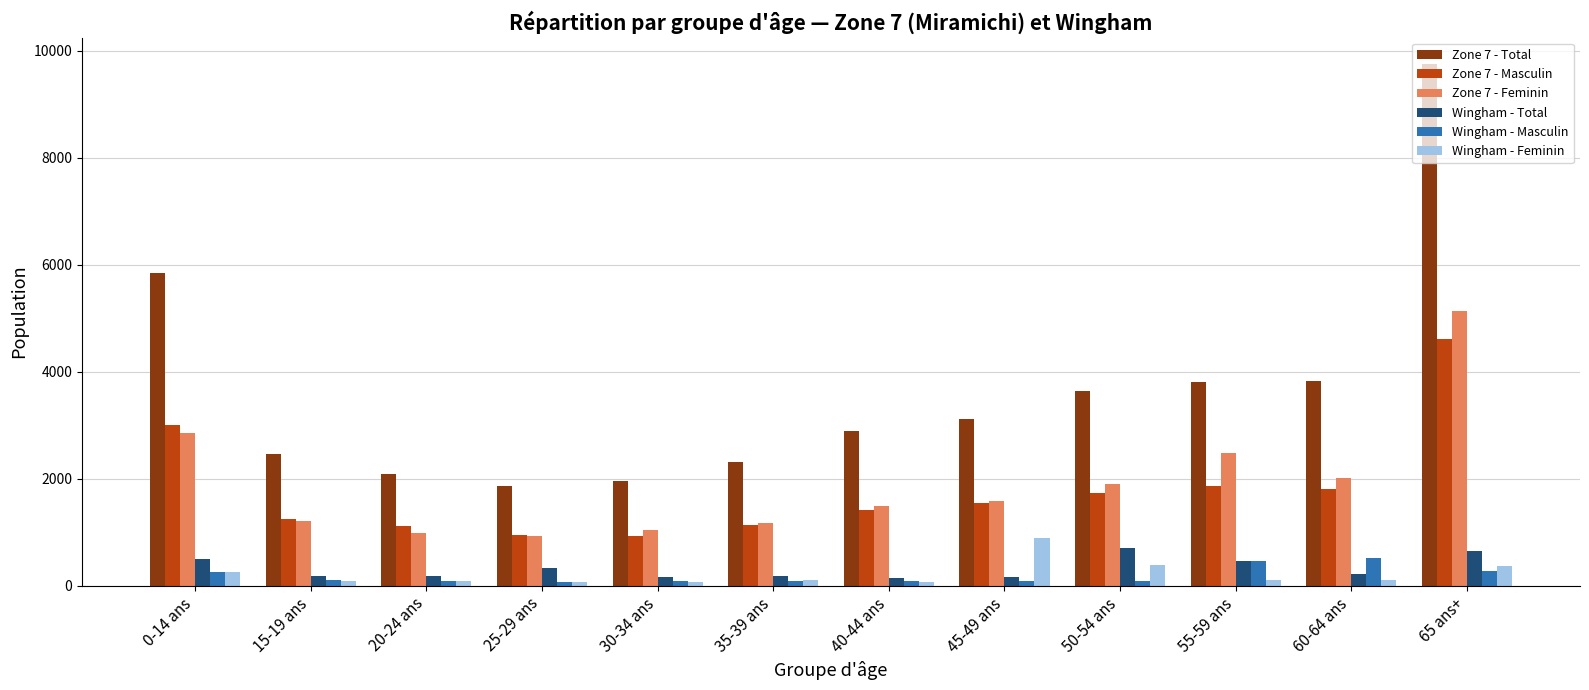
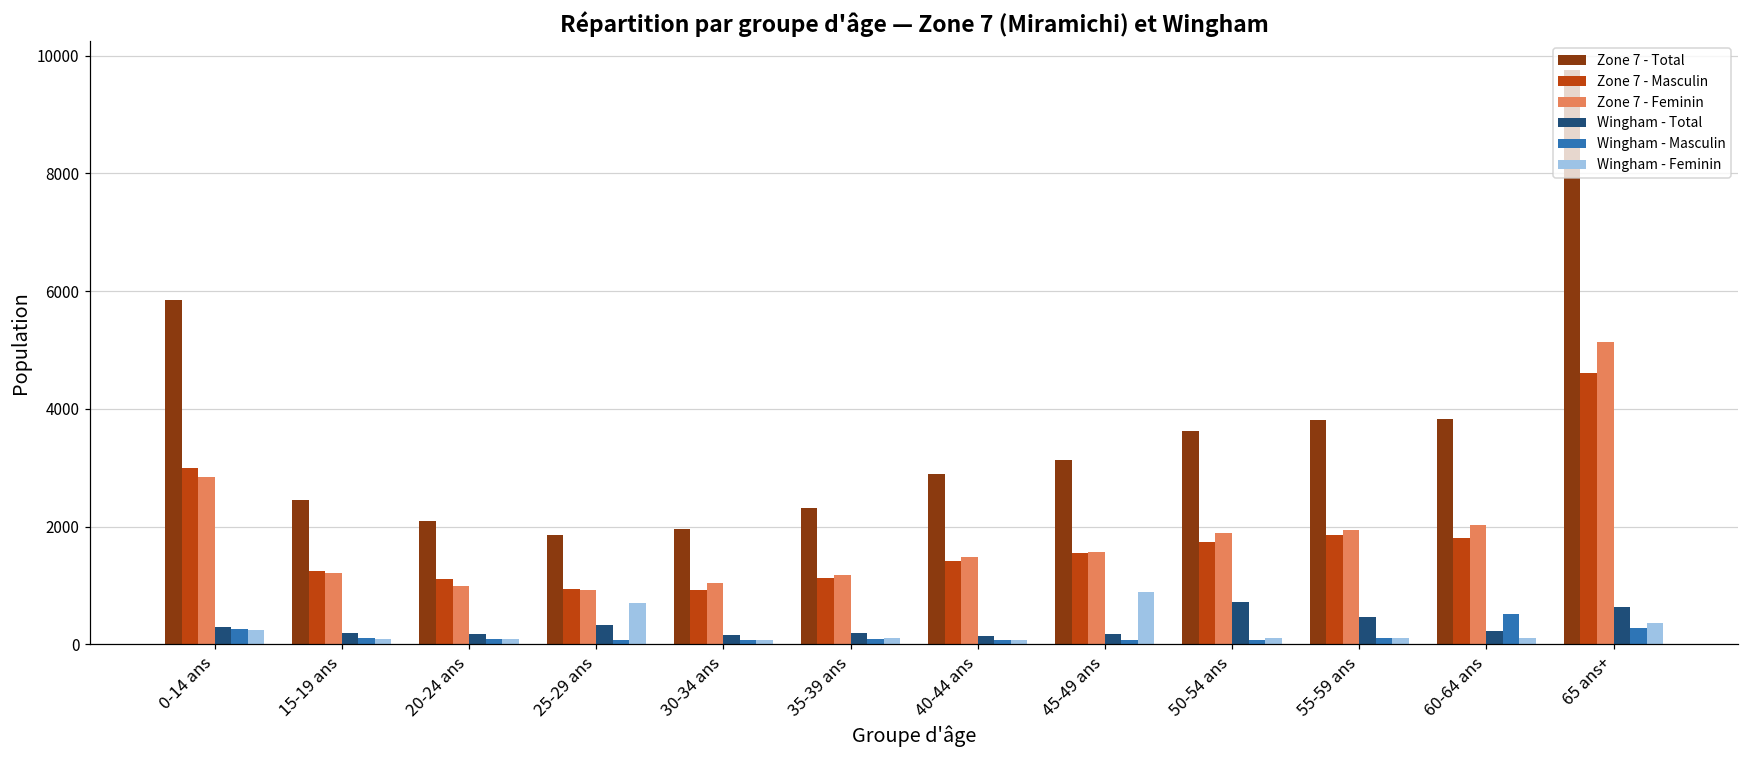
Wingham - Total, 0-14 ans: 500 -> 300
Wingham - Feminin, 25-29 ans: 100 -> 700
Wingham - Feminin, 50-54 ans: 400 -> 100
Zone 7 - Feminin, 55-59 ans: 2500 -> 1900
Wingham - Masculin, 55-59 ans: 500 -> 100
